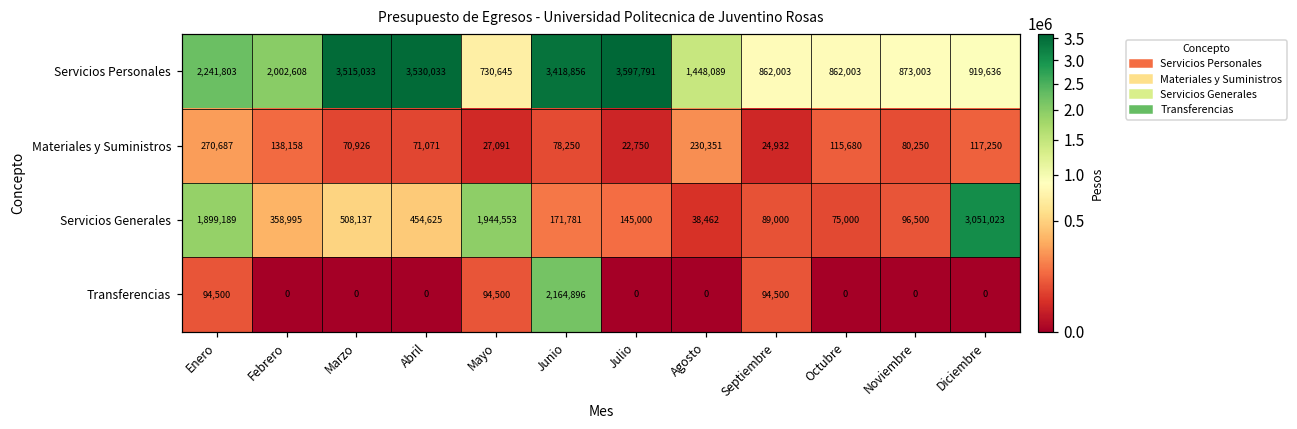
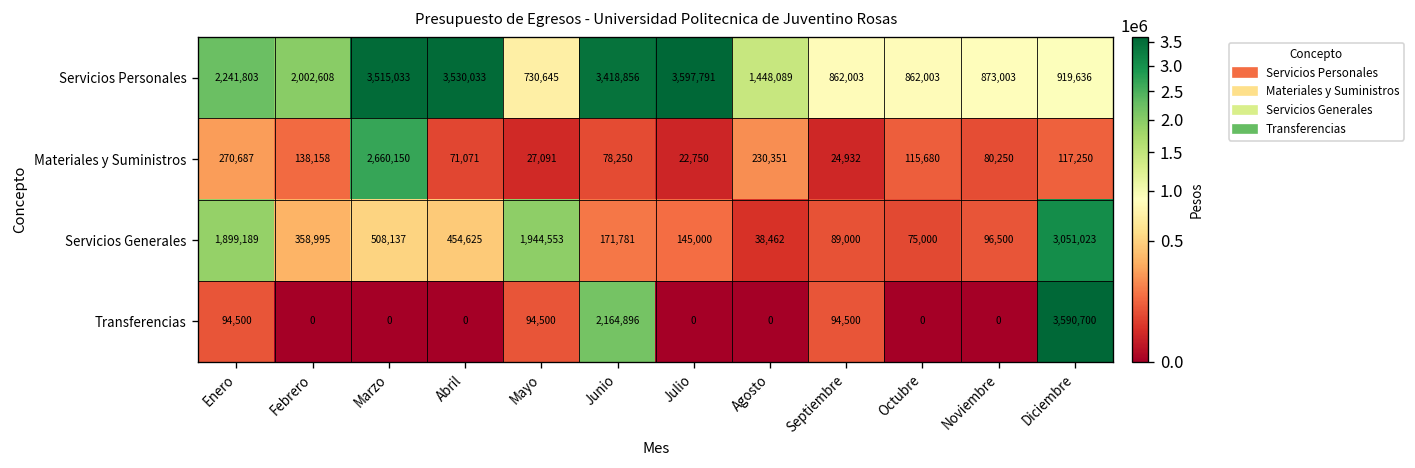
Materiales y Suministros, Marzo: 70,926 -> 2,660,150
Transferencias, Diciembre: 0 -> 3,590,700
